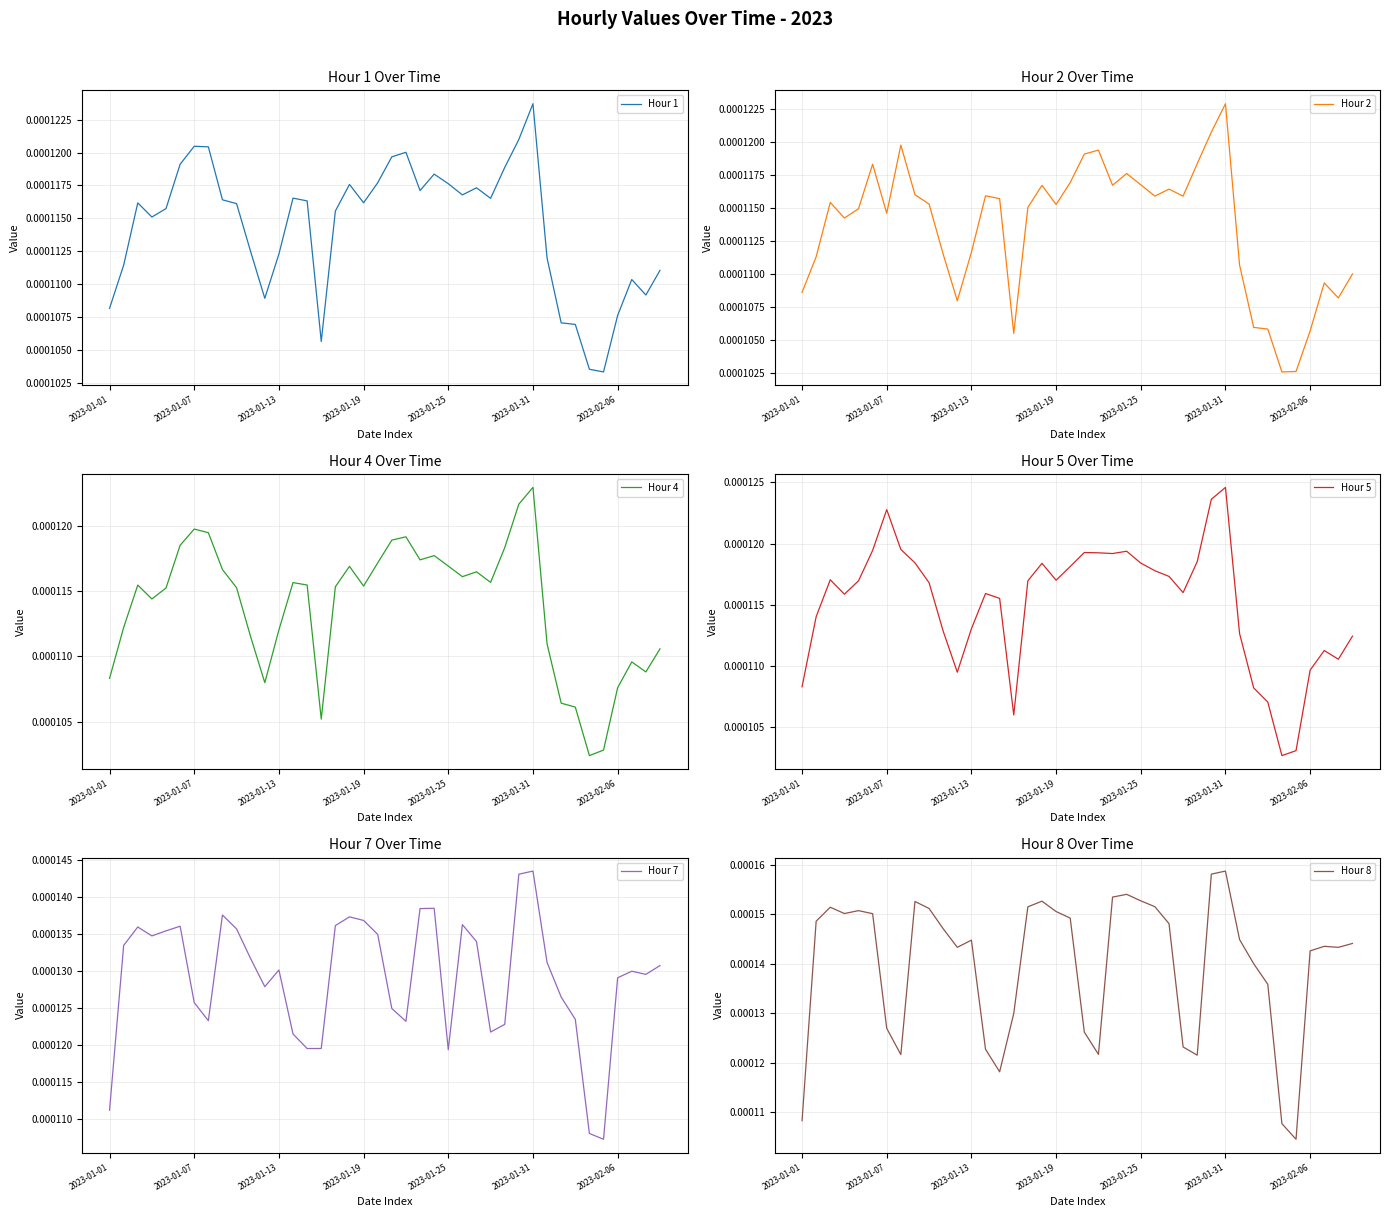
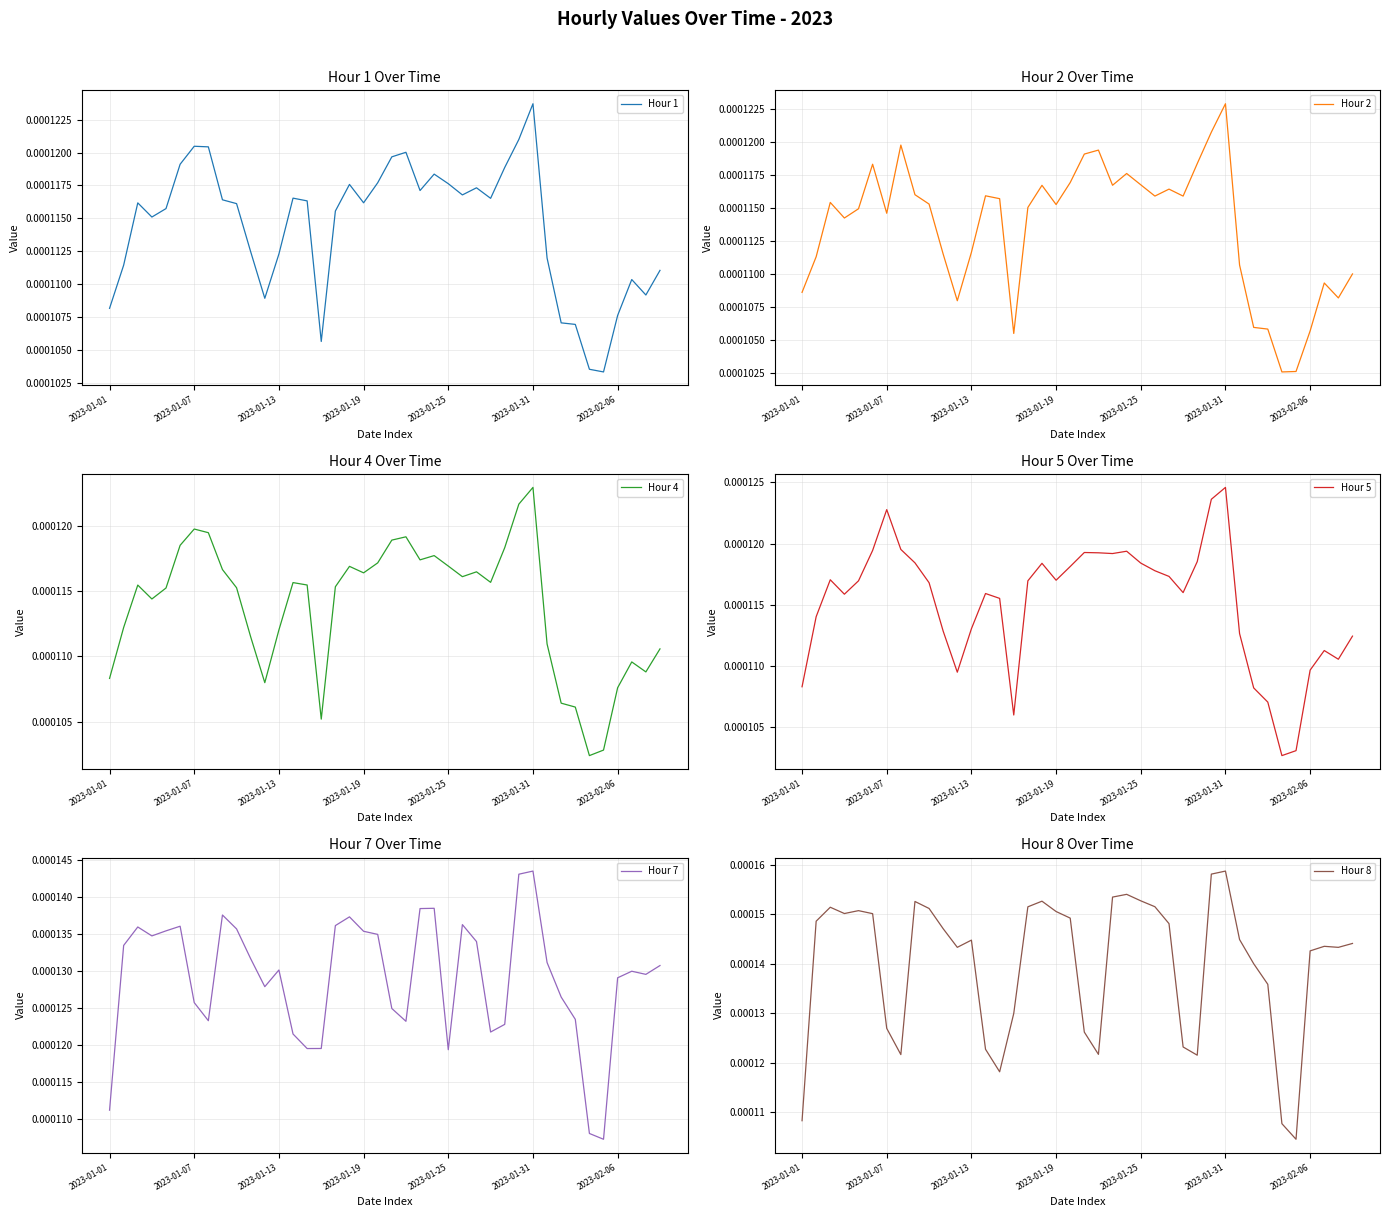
Hour 4 Over Time, 2023-01-19: 0.0001154 -> 0.0001164
Hour 7 Over Time, 2023-01-19: 0.000137 -> 0.000135
